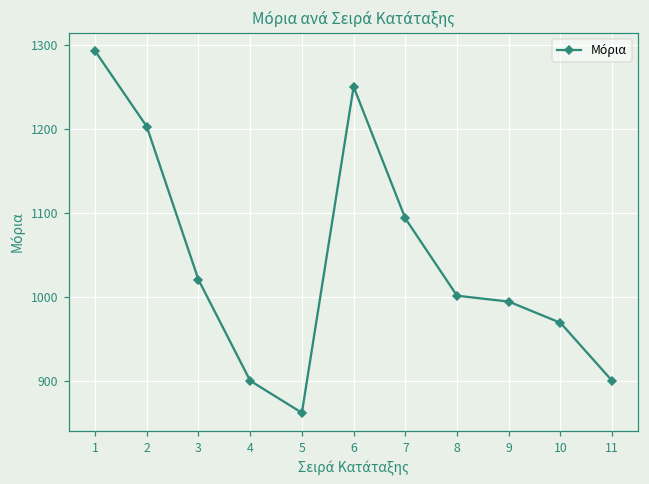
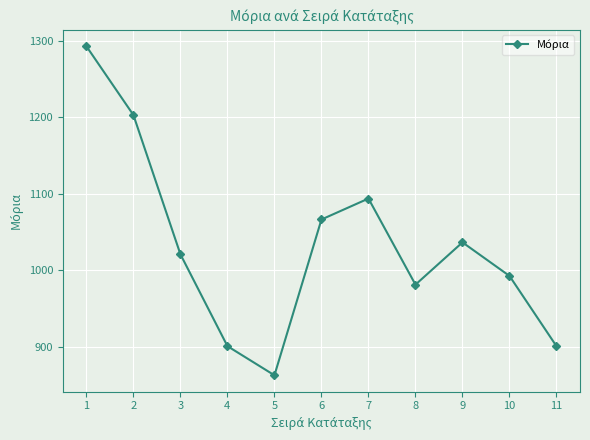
6: 1250 -> 1070
8: 1000 -> 980
9: 990 -> 1040
10: 970 -> 990
